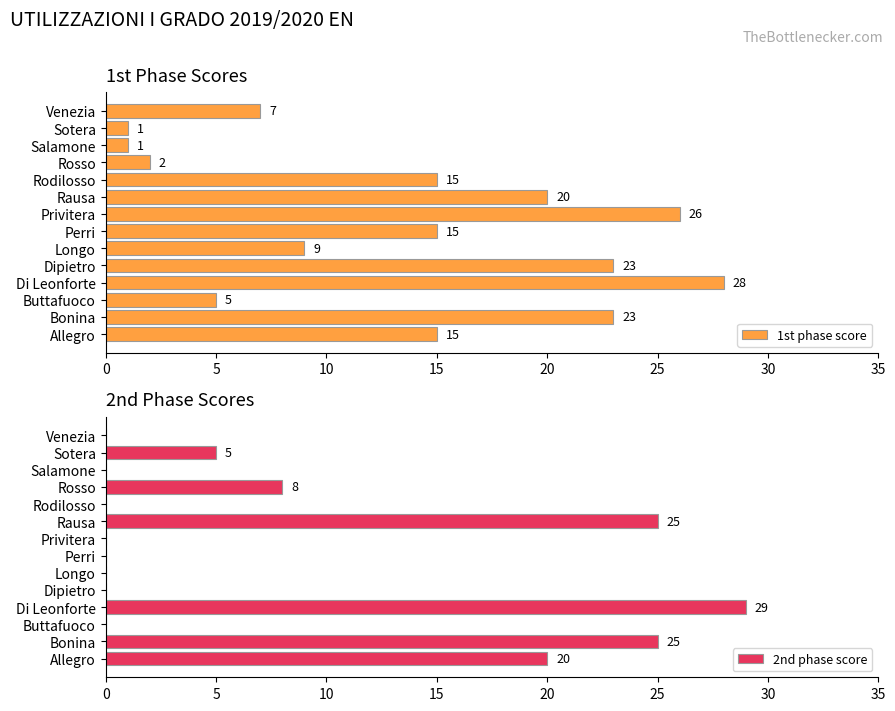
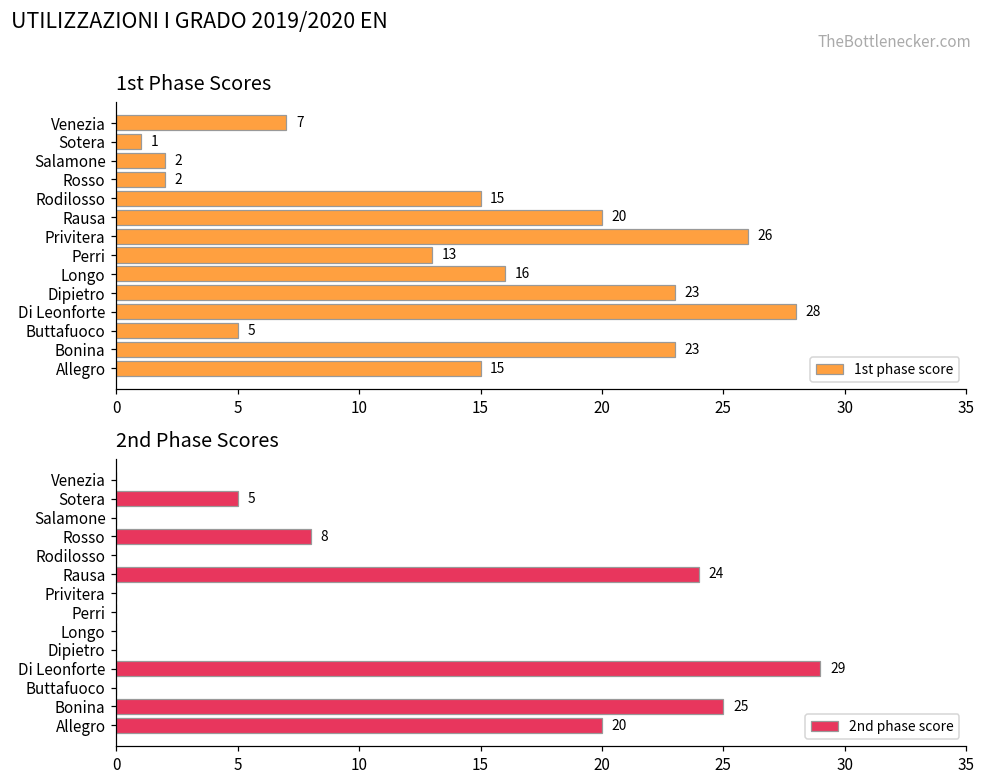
1st Phase Scores, Salamone: 1 -> 2
1st Phase Scores, Perri: 15 -> 13
1st Phase Scores, Longo: 9 -> 16
2nd Phase Scores, Rausa: 25 -> 24
